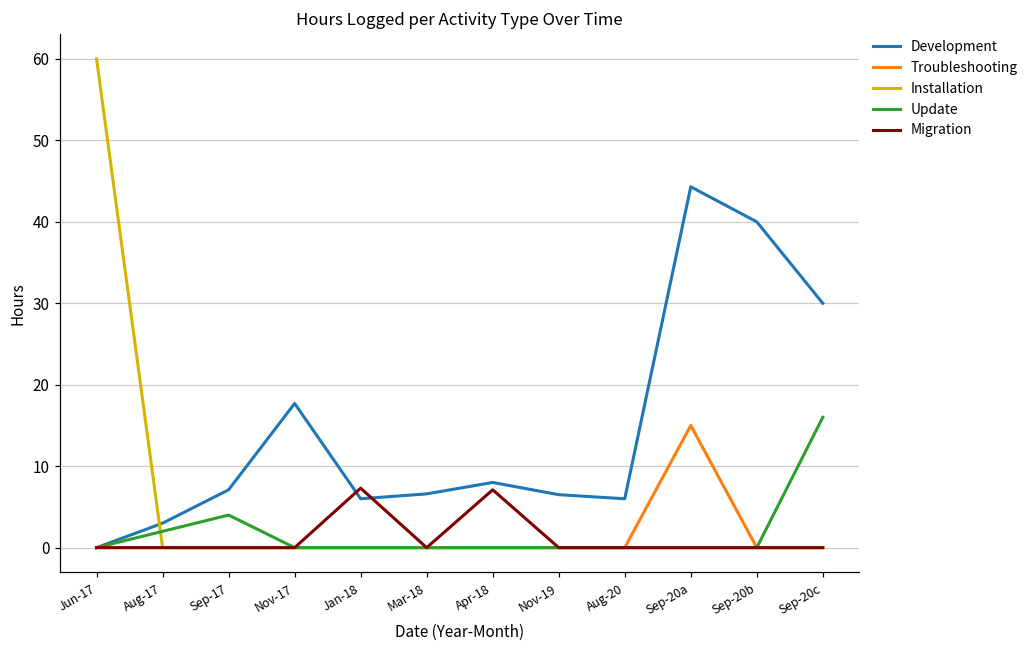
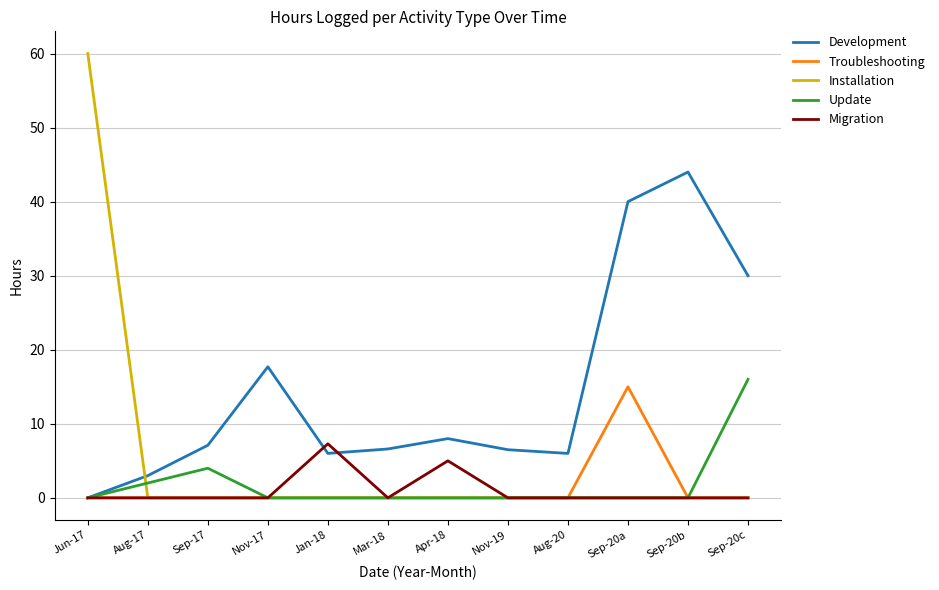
Migration, Apr-18: 7 -> 5
Development, Sep-20a: 44 -> 40
Development, Sep-20b: 40 -> 44
